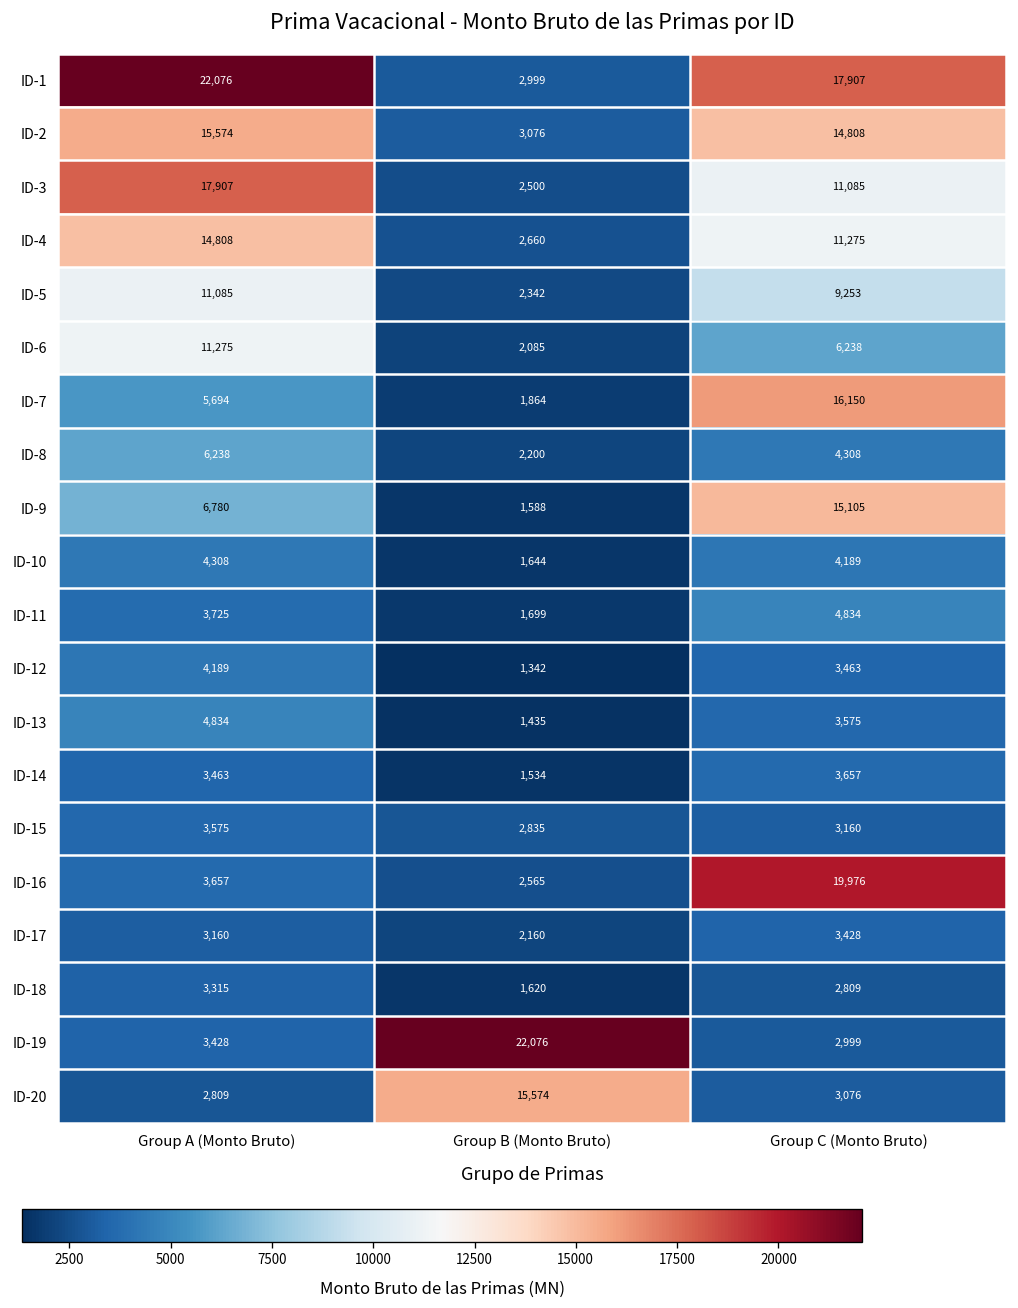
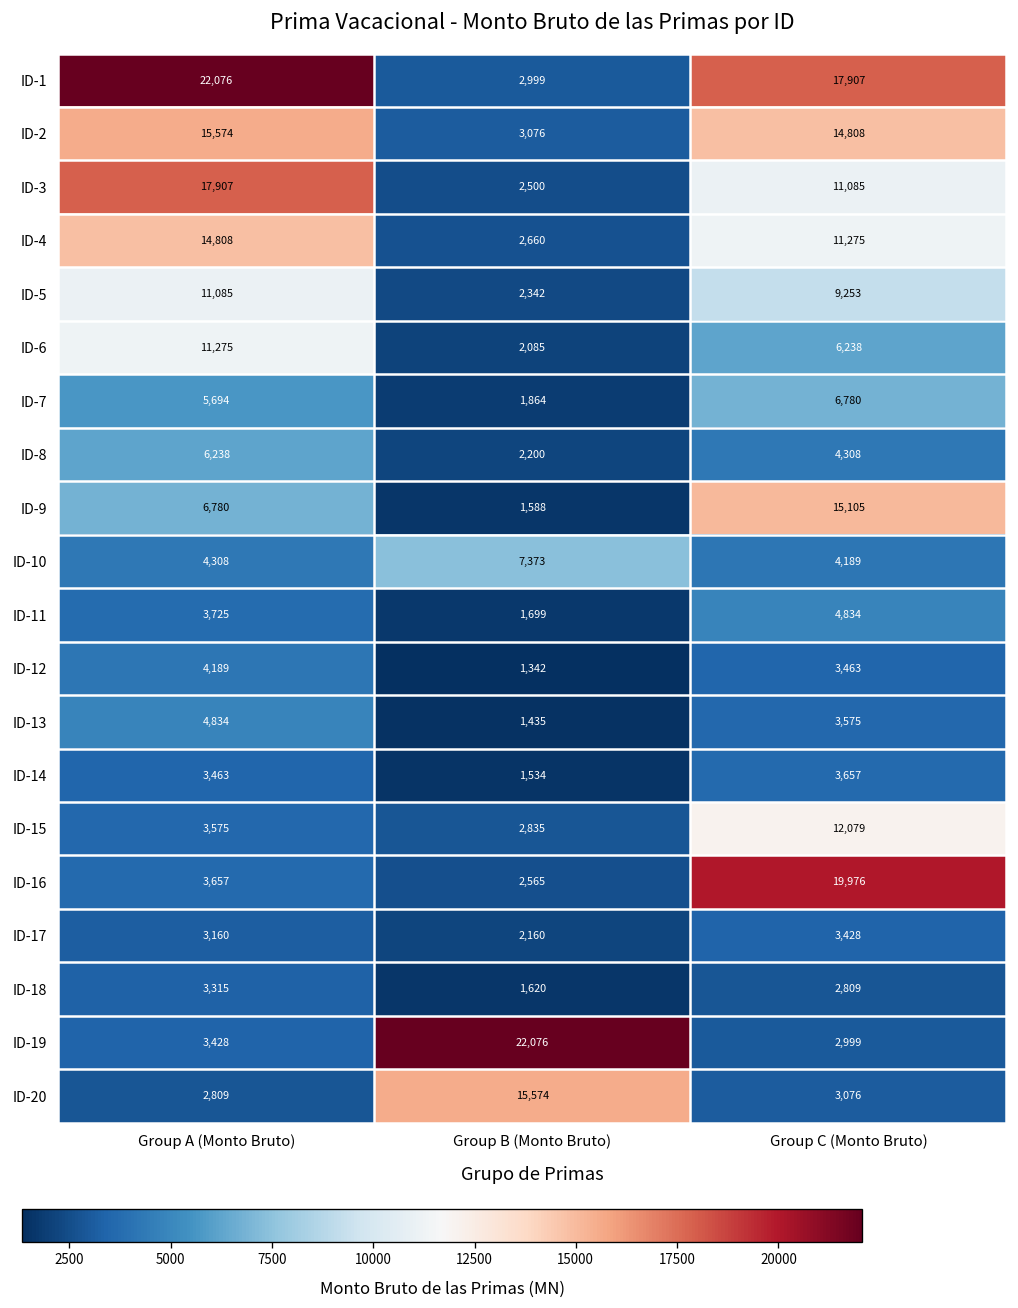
ID-7, Group C (Monto Bruto): 16,150 -> 6,780
ID-10, Group B (Monto Bruto): 1,644 -> 7,373
ID-15, Group C (Monto Bruto): 3,160 -> 12,079
